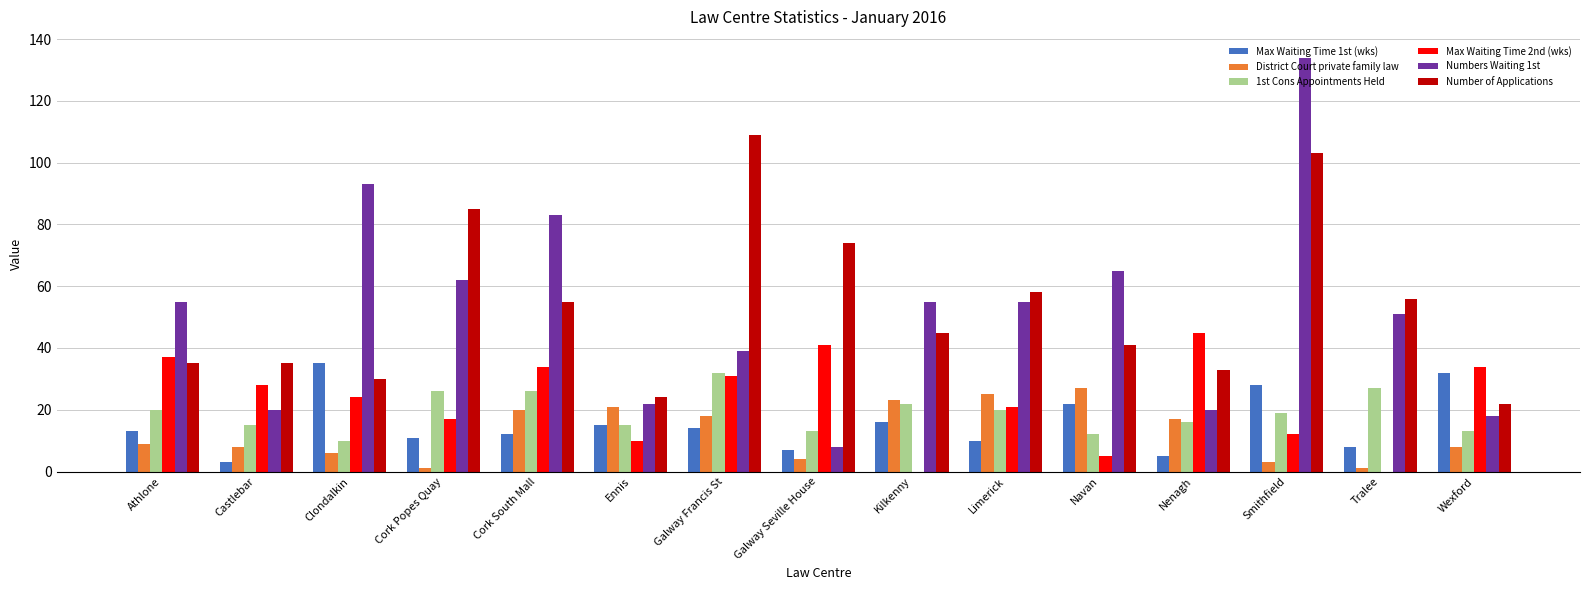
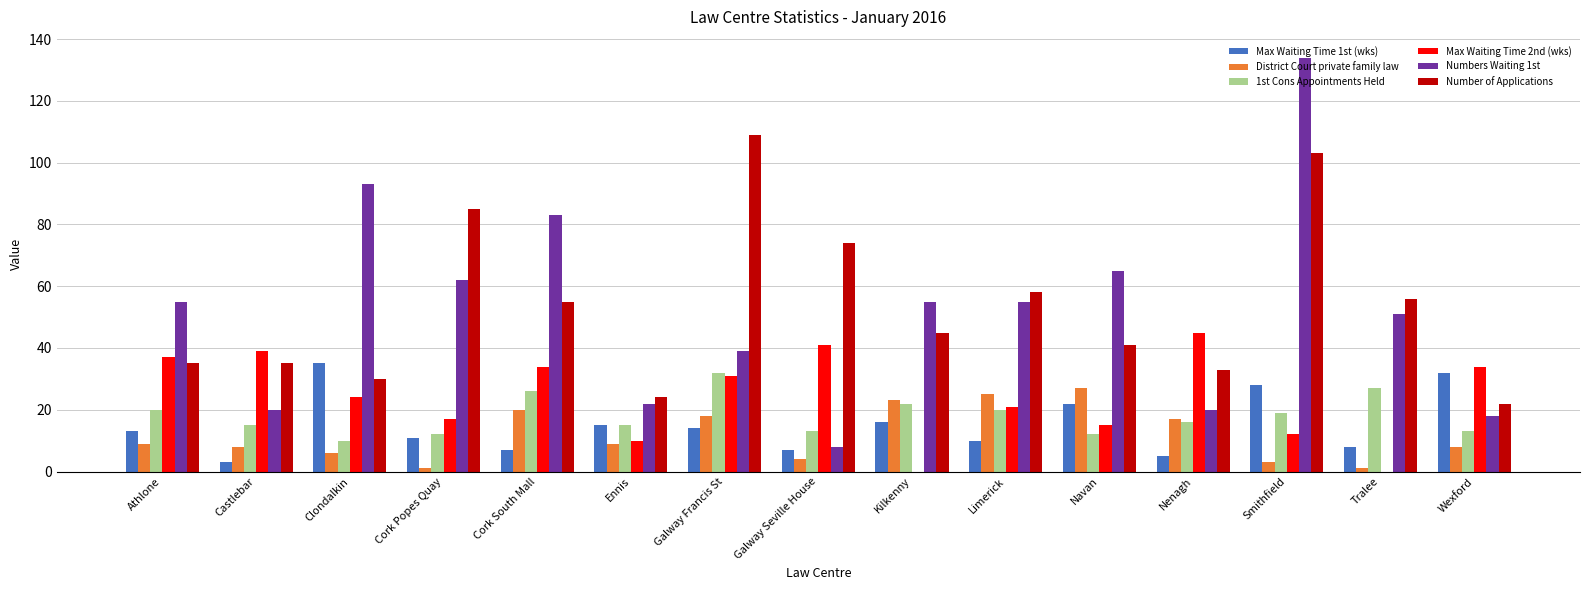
Max Waiting Time 2nd (wks), Castlebar: 28 -> 39
1st Cons Appointments Held, Cork Popes Quay: 26 -> 12
Max Waiting Time 1st (wks), Cork South Mall: 12 -> 7
District Court private family law, Ennis: 21 -> 9
Max Waiting Time 2nd (wks), Navan: 5 -> 15
